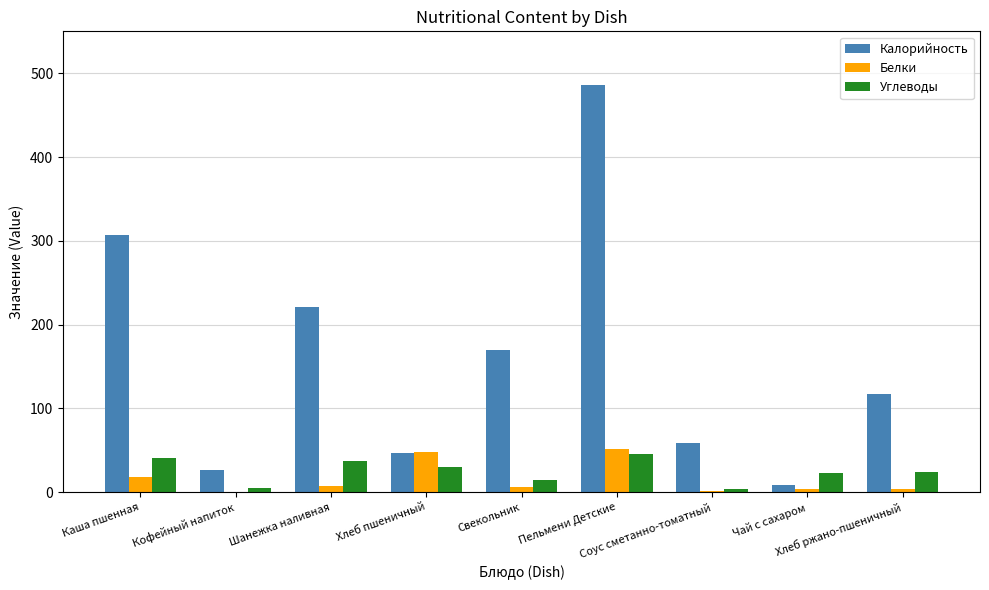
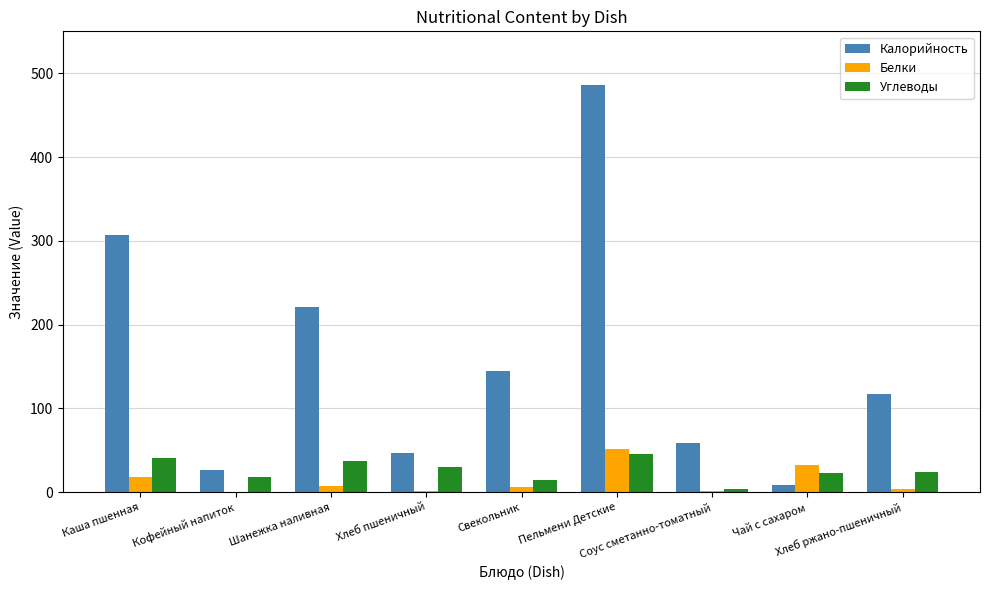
Углеводы, Кофейный напиток: 10 -> 20
Белки, Хлеб пшеничный: 50 -> 0
Калорийность, Свекольник: 170 -> 150
Белки, Чай с сахаром: 0 -> 30
